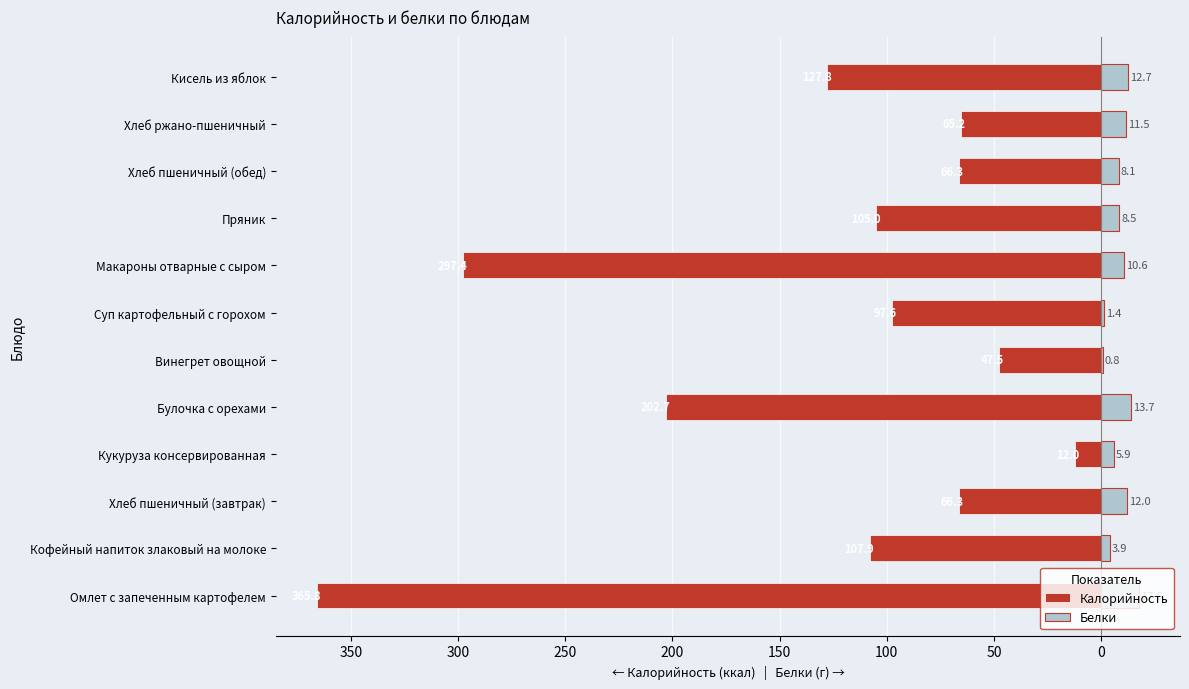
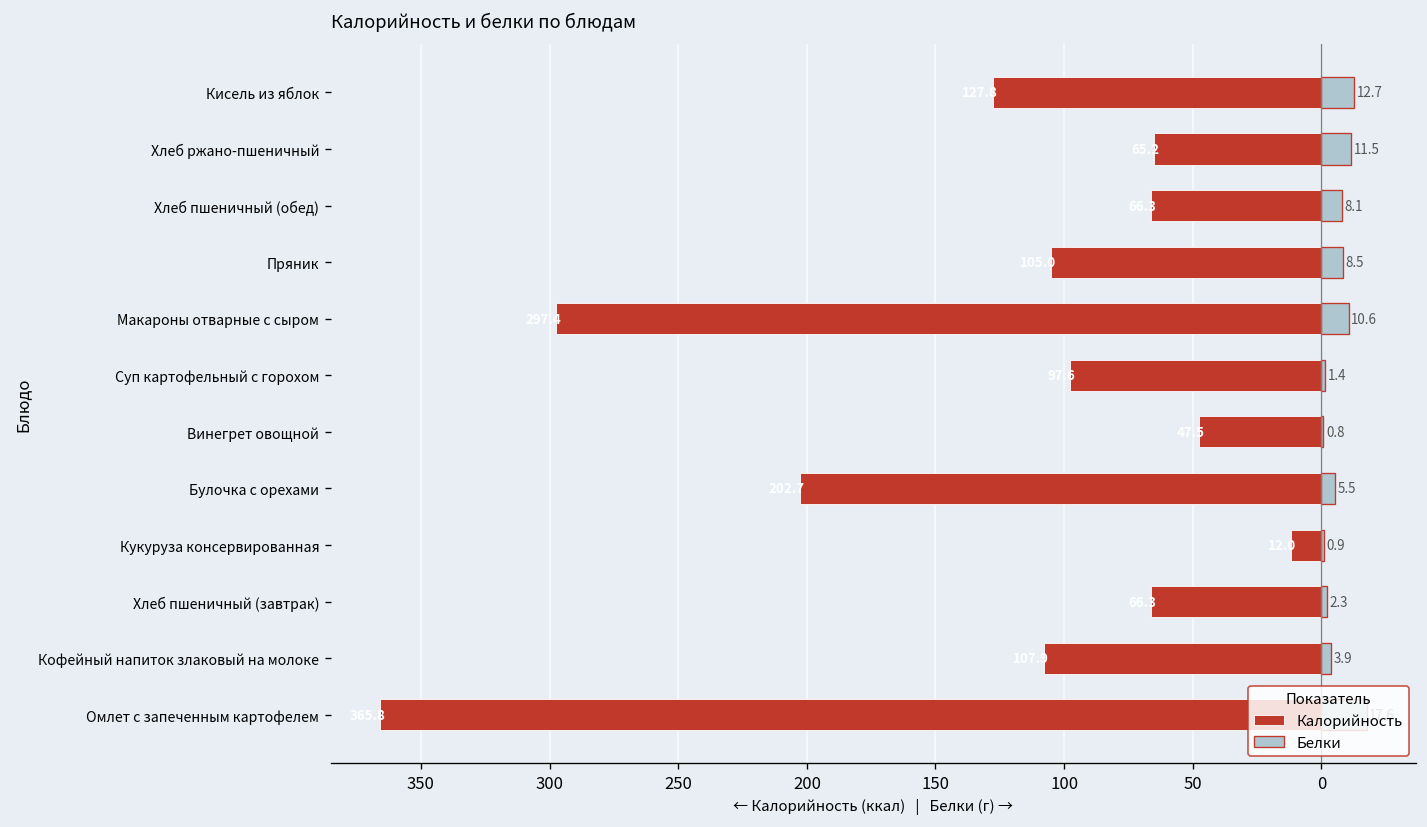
Белки, Булочка с орехами: 13.7 -> 5.5
Белки, Кукуруза консервированная: 5.9 -> 0.9
Белки, Хлеб пшеничный (завтрак): 12.0 -> 2.3
